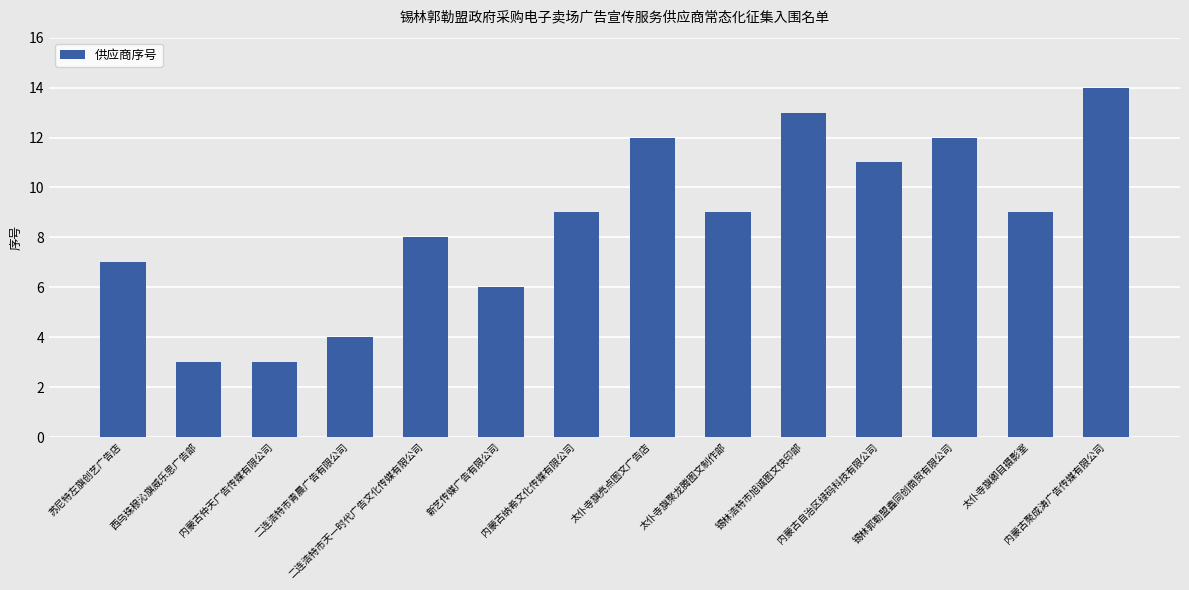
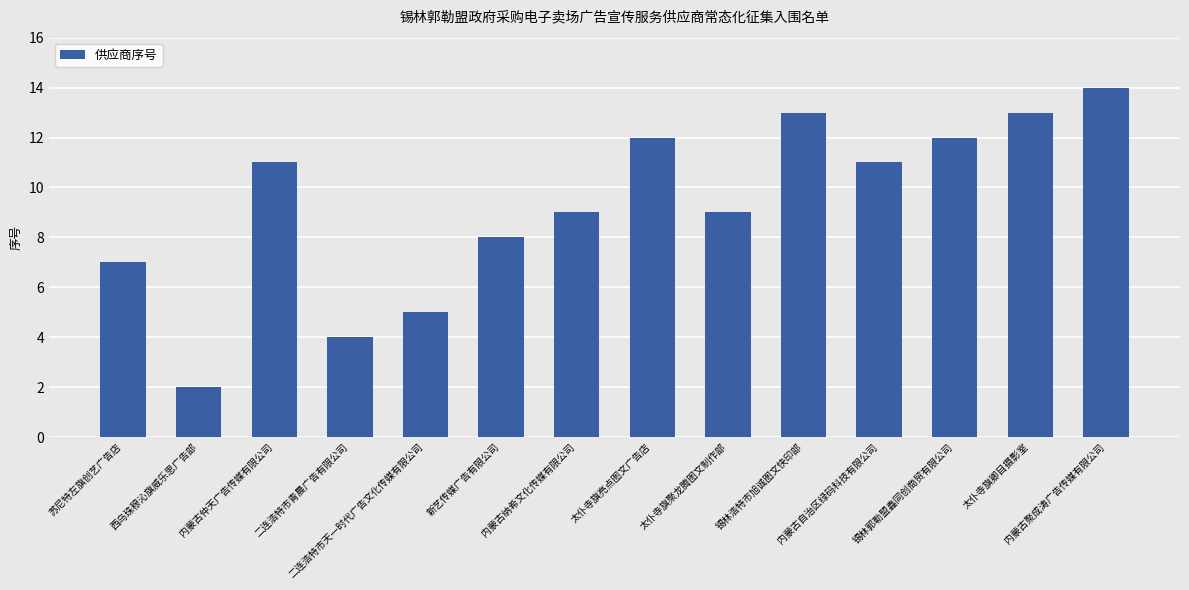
西乌珠穆沁旗威乐思广告部: 3 -> 2
内蒙古仲天广告传媒有限公司: 3 -> 11
二连浩特市天一时代广告文化传媒有限公司: 8 -> 5
新艺传媒广告有限公司: 6 -> 8
太仆寺旗卿目摄影室: 9 -> 13
